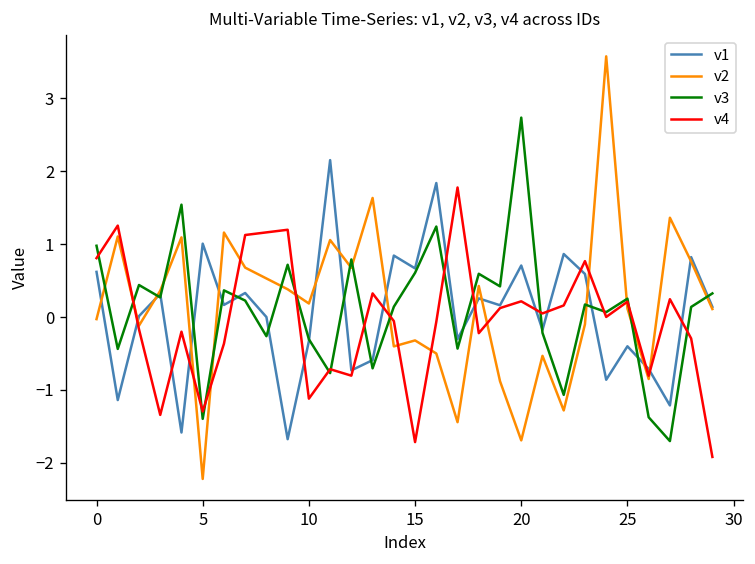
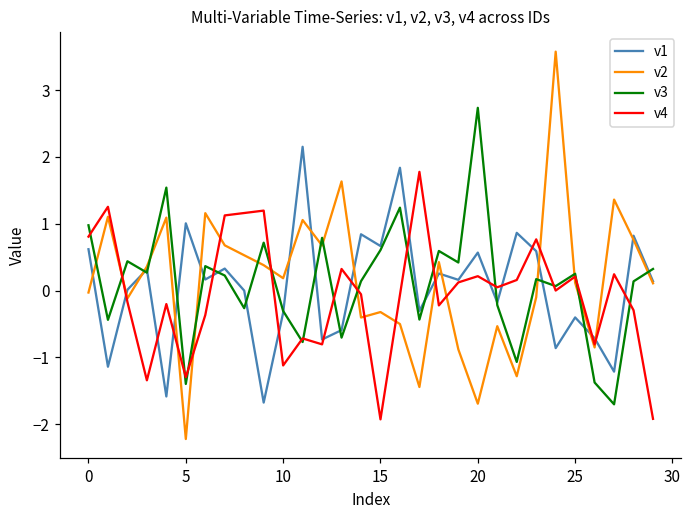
v4, 15: -1.7 -> -1.9
v1, 20: 0.7 -> 0.6
